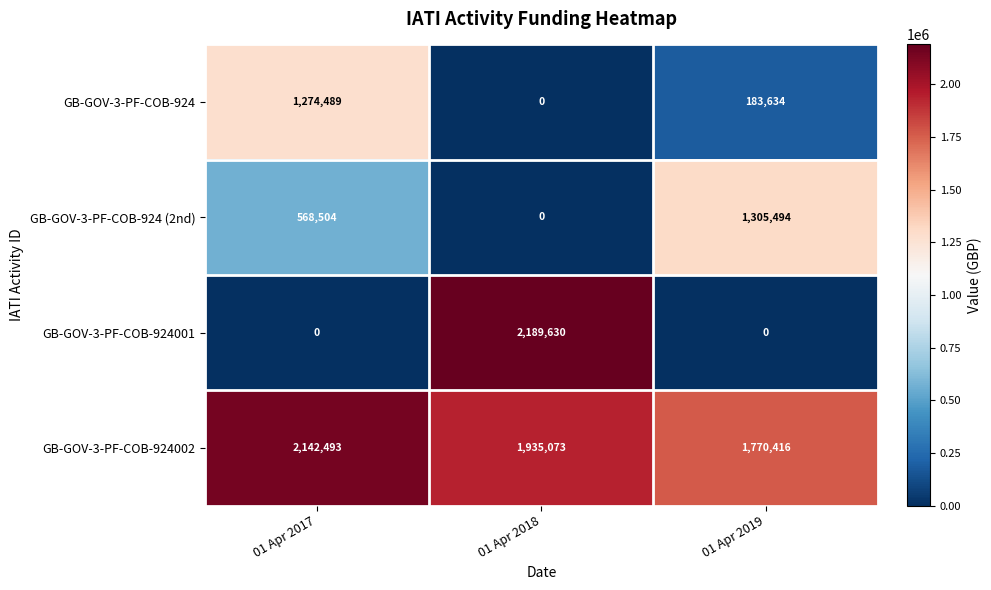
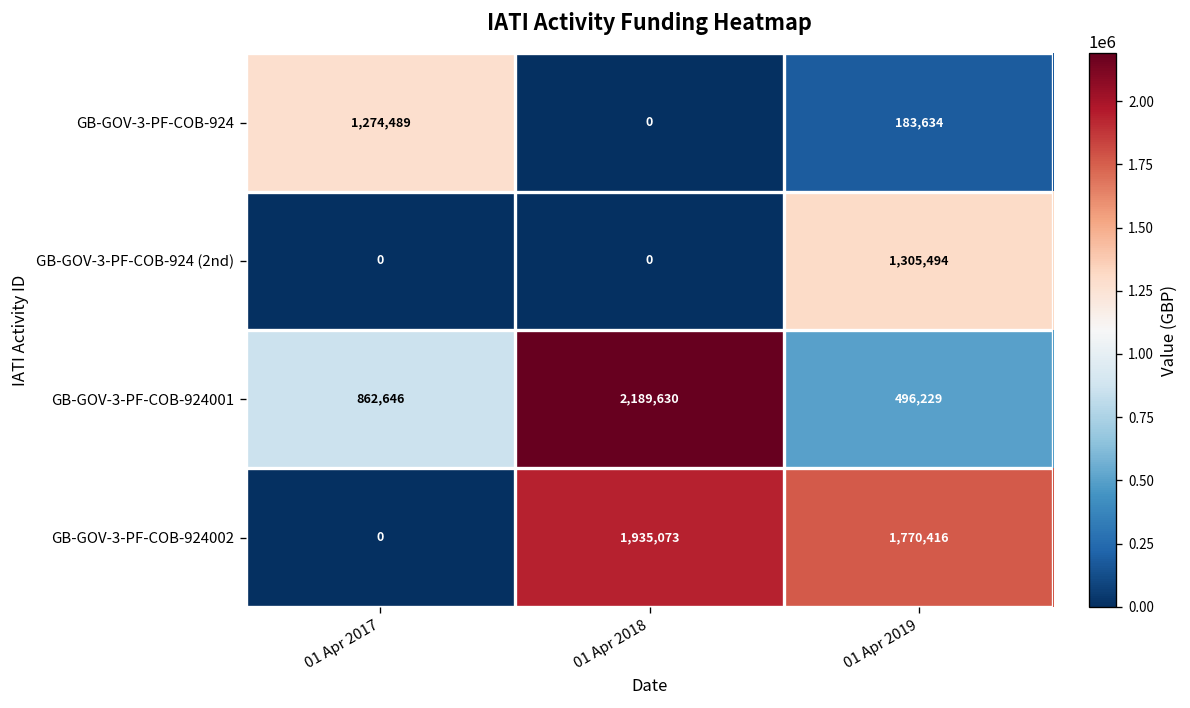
GB-GOV-3-PF-COB-924 (2nd), 01 Apr 2017: 568,504 -> 0
GB-GOV-3-PF-COB-924001, 01 Apr 2017: 0 -> 862,646
GB-GOV-3-PF-COB-924001, 01 Apr 2019: 0 -> 496,229
GB-GOV-3-PF-COB-924002, 01 Apr 2017: 2,142,493 -> 0
